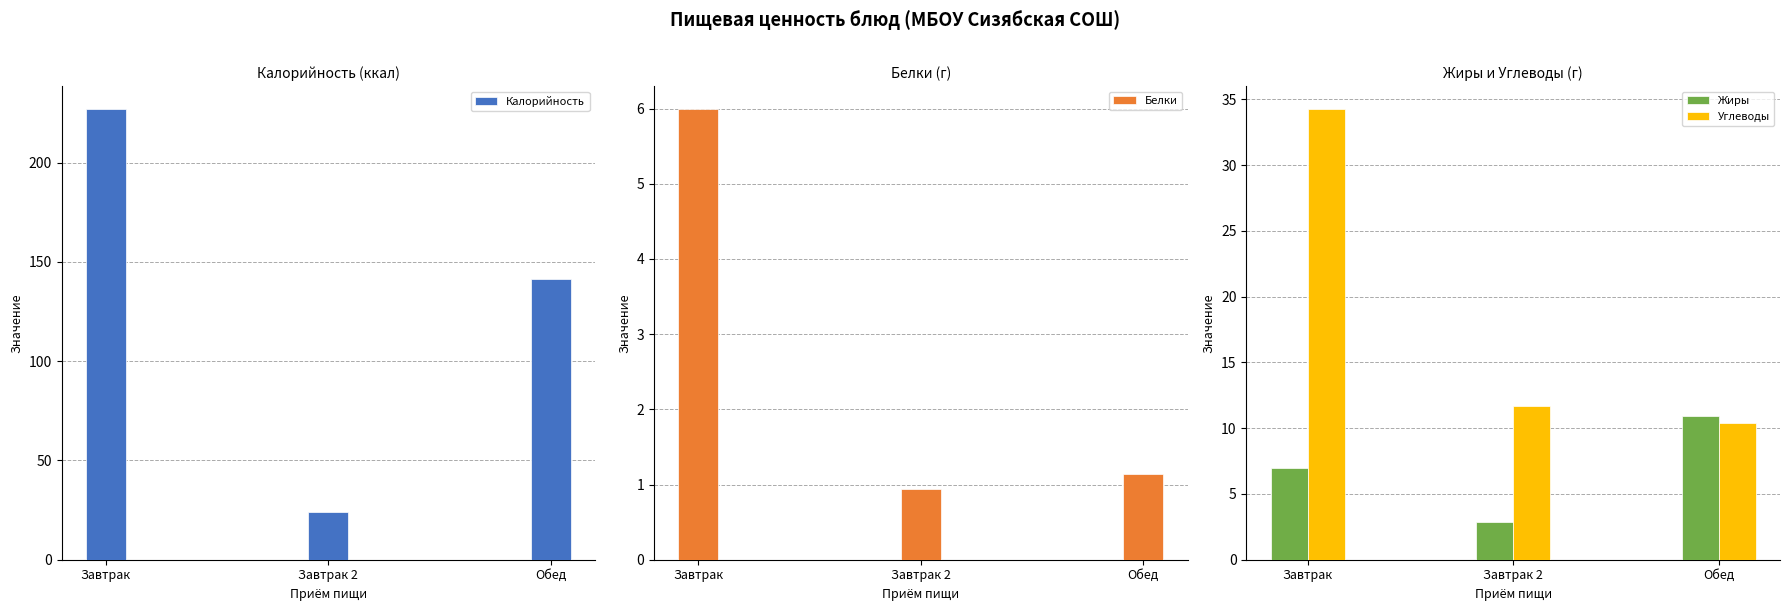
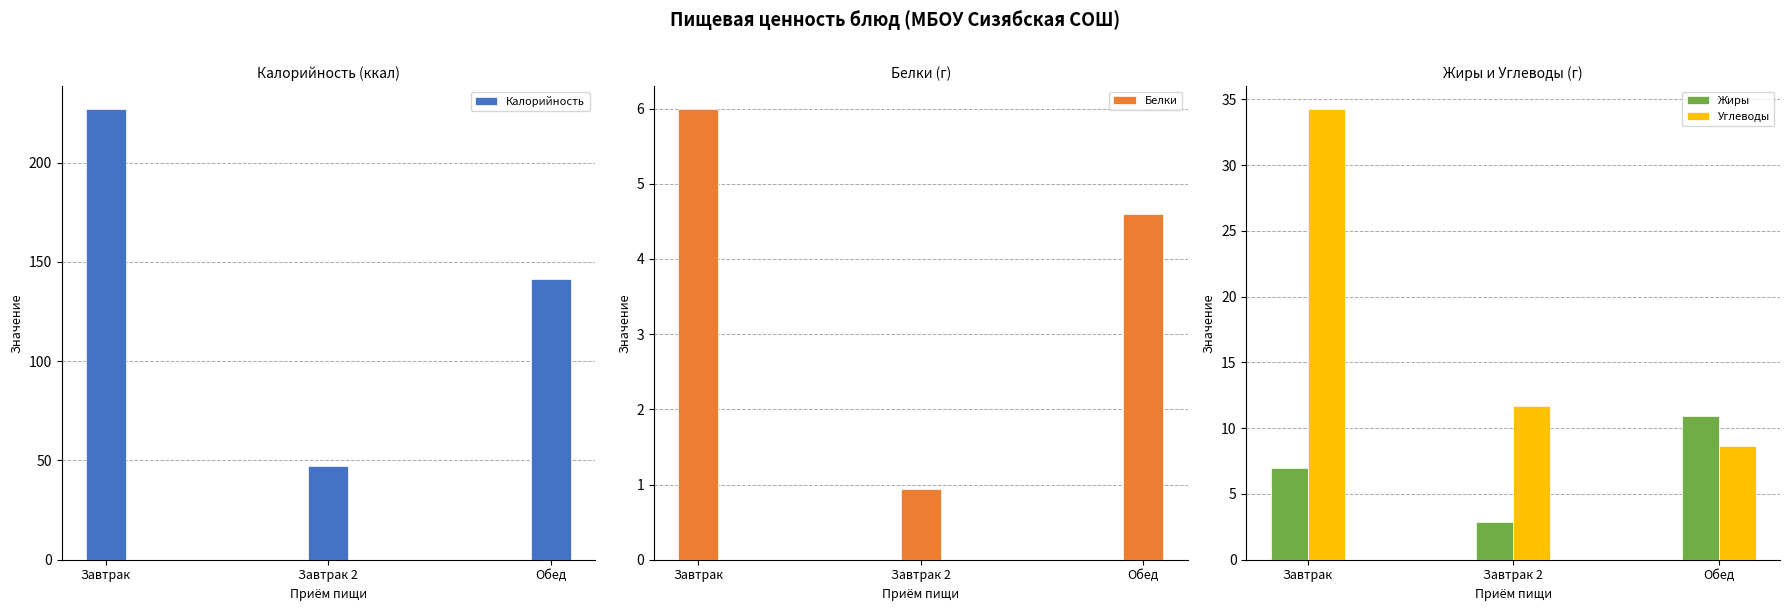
Калорийность (ккал), Завтрак 2: 24 -> 47
Белки (г), Обед: 1.1 -> 4.6
Жиры и Углеводы (г), Углеводы, Обед: 10.4 -> 8.6
